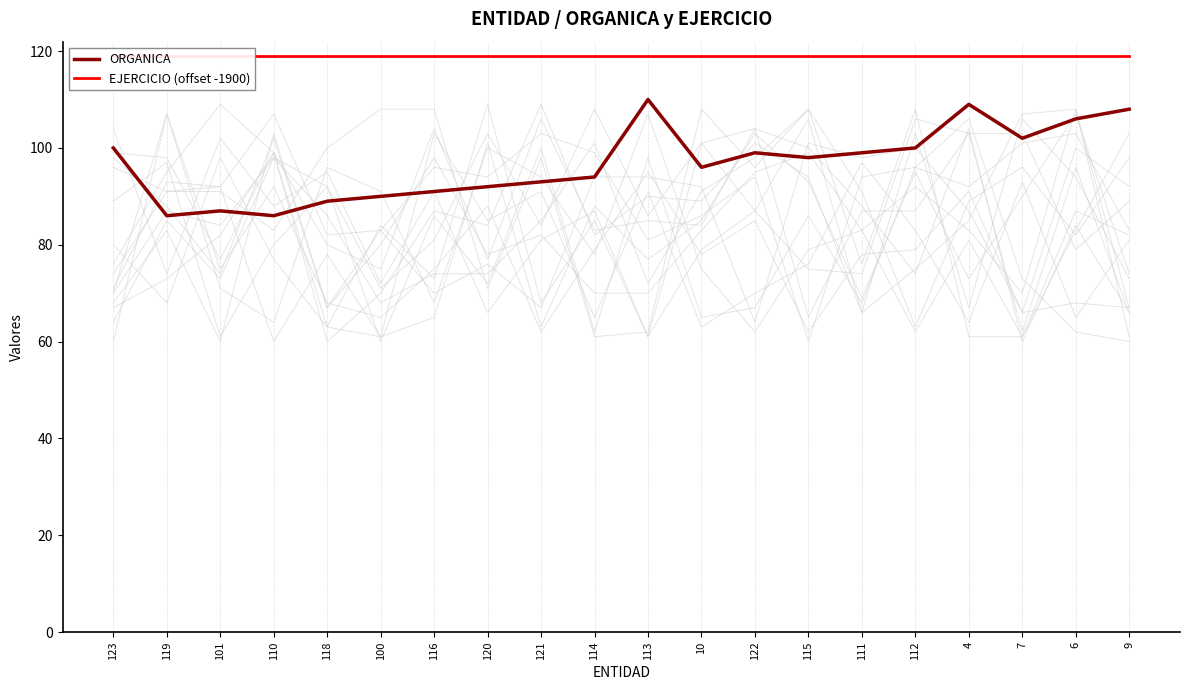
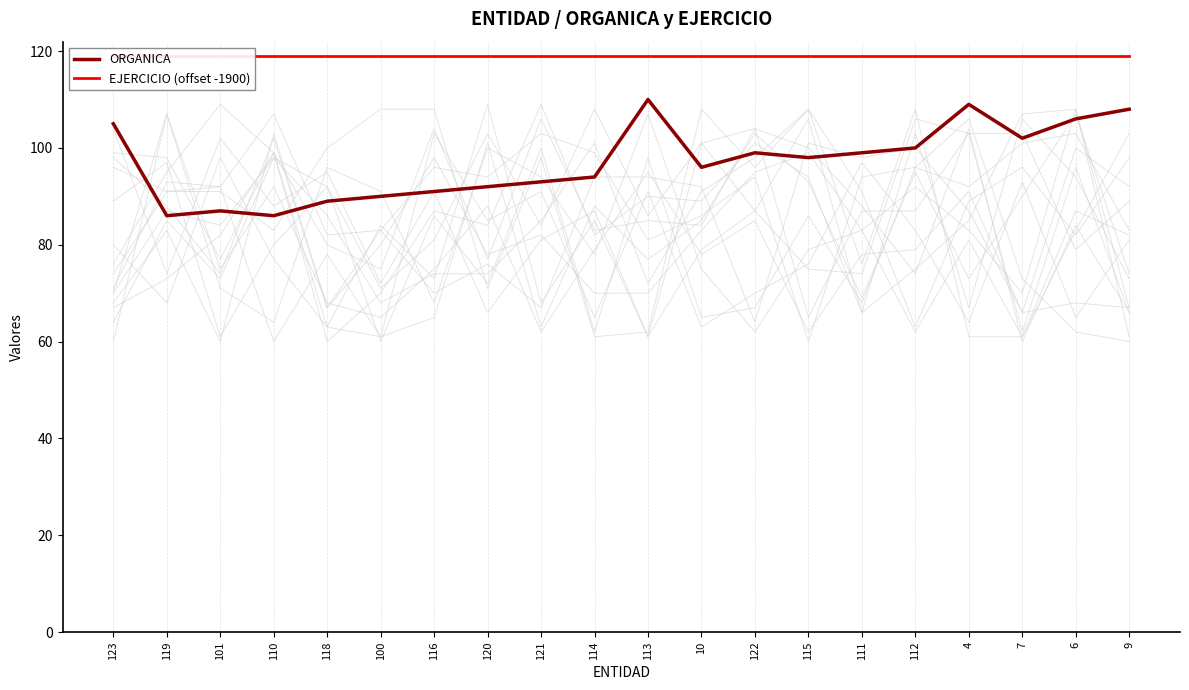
ORGANICA, 123: 100 -> 105
